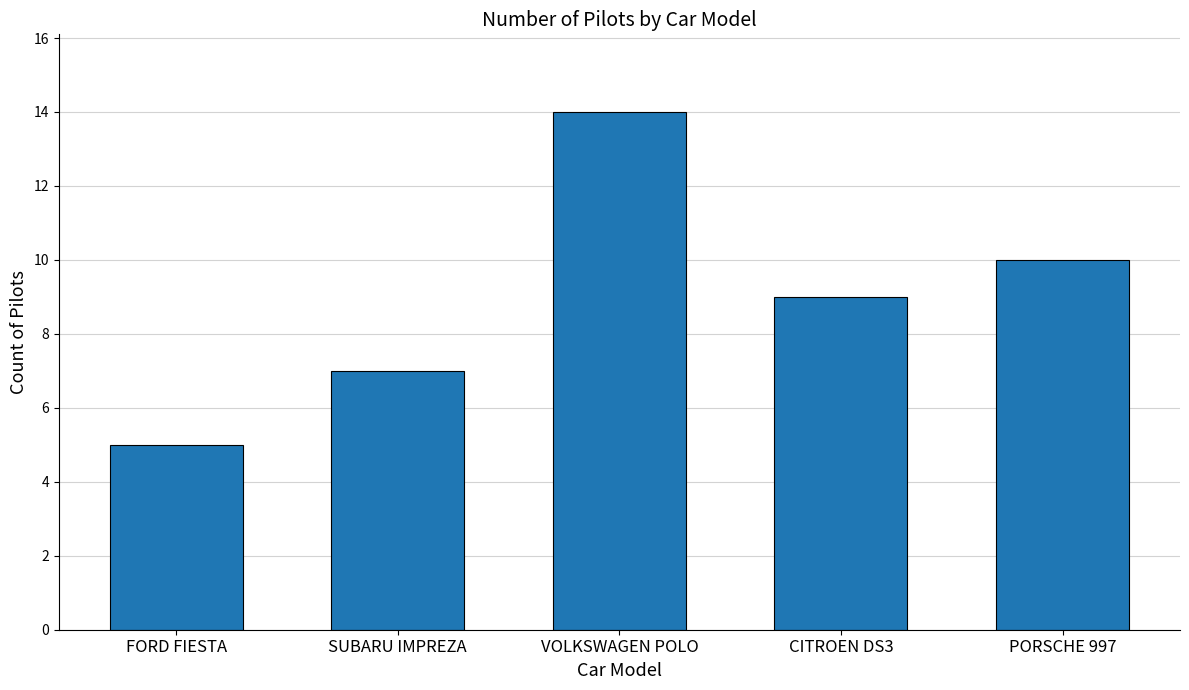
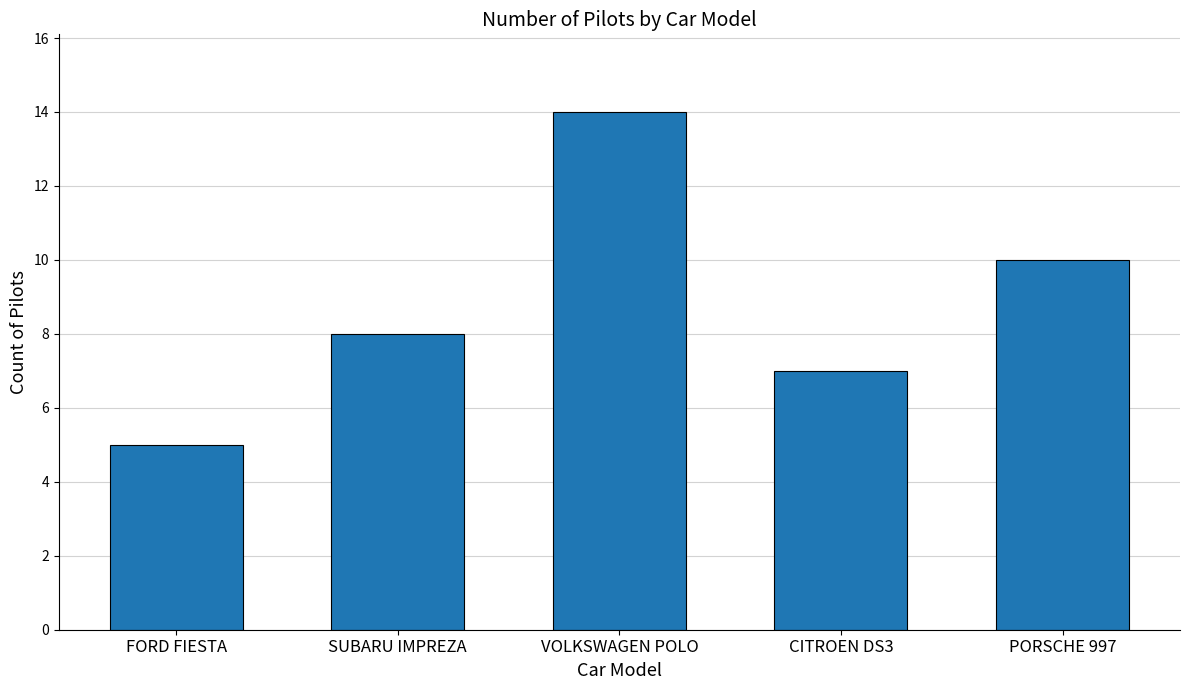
SUBARU IMPREZA: 7 -> 8
CITROEN DS3: 9 -> 7
